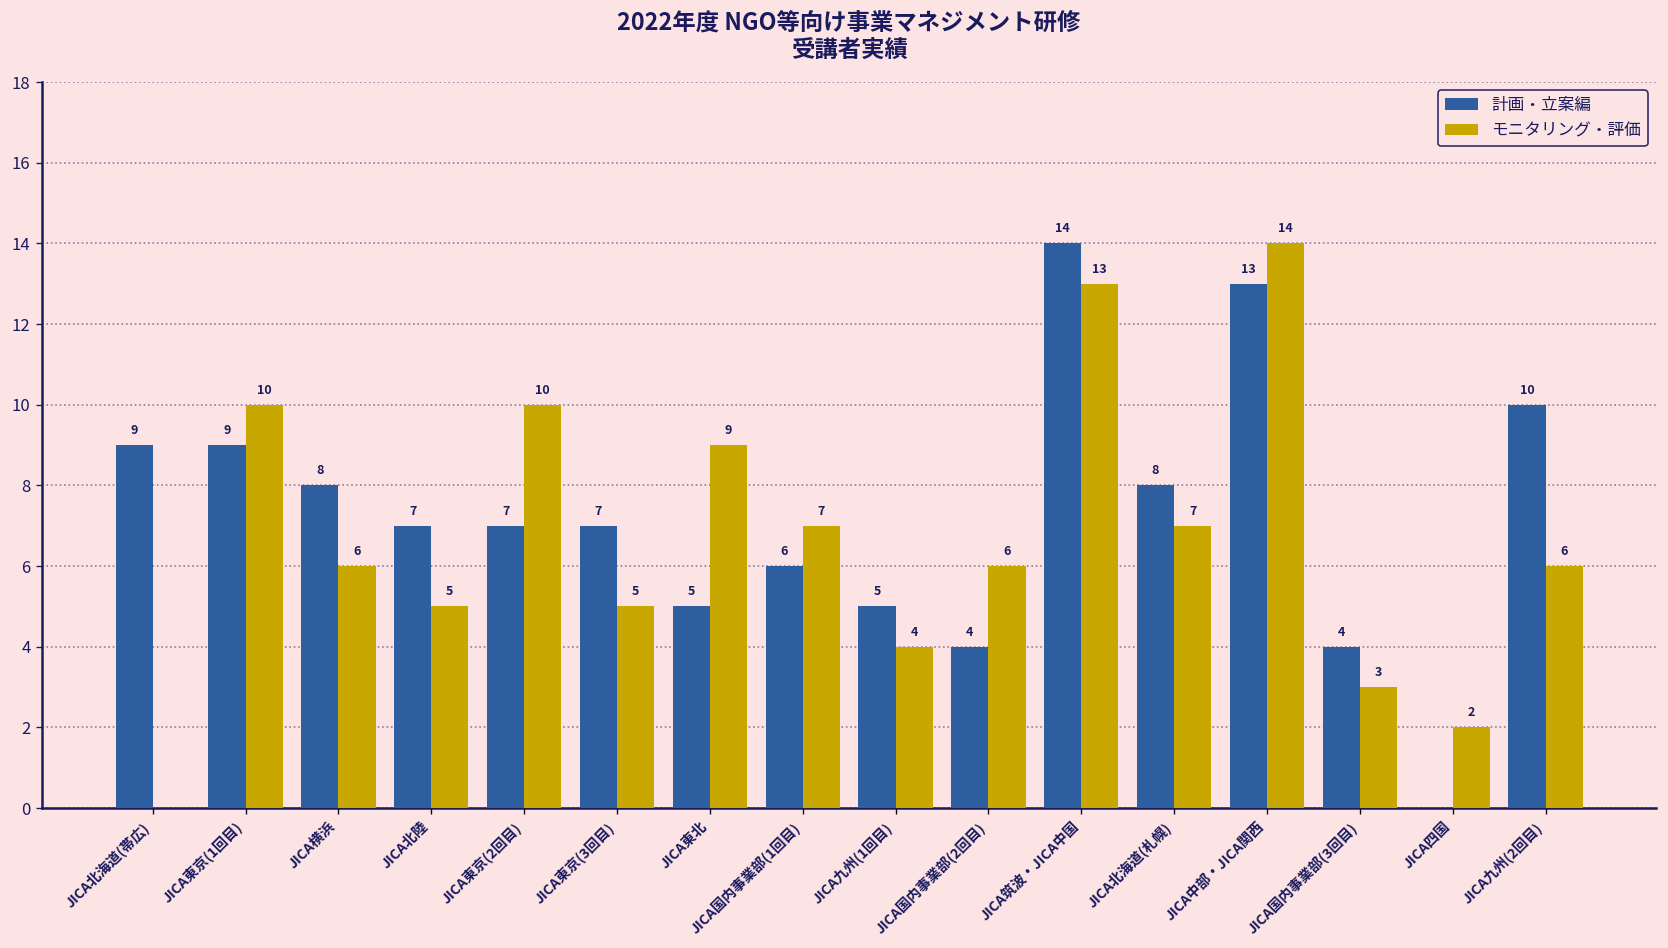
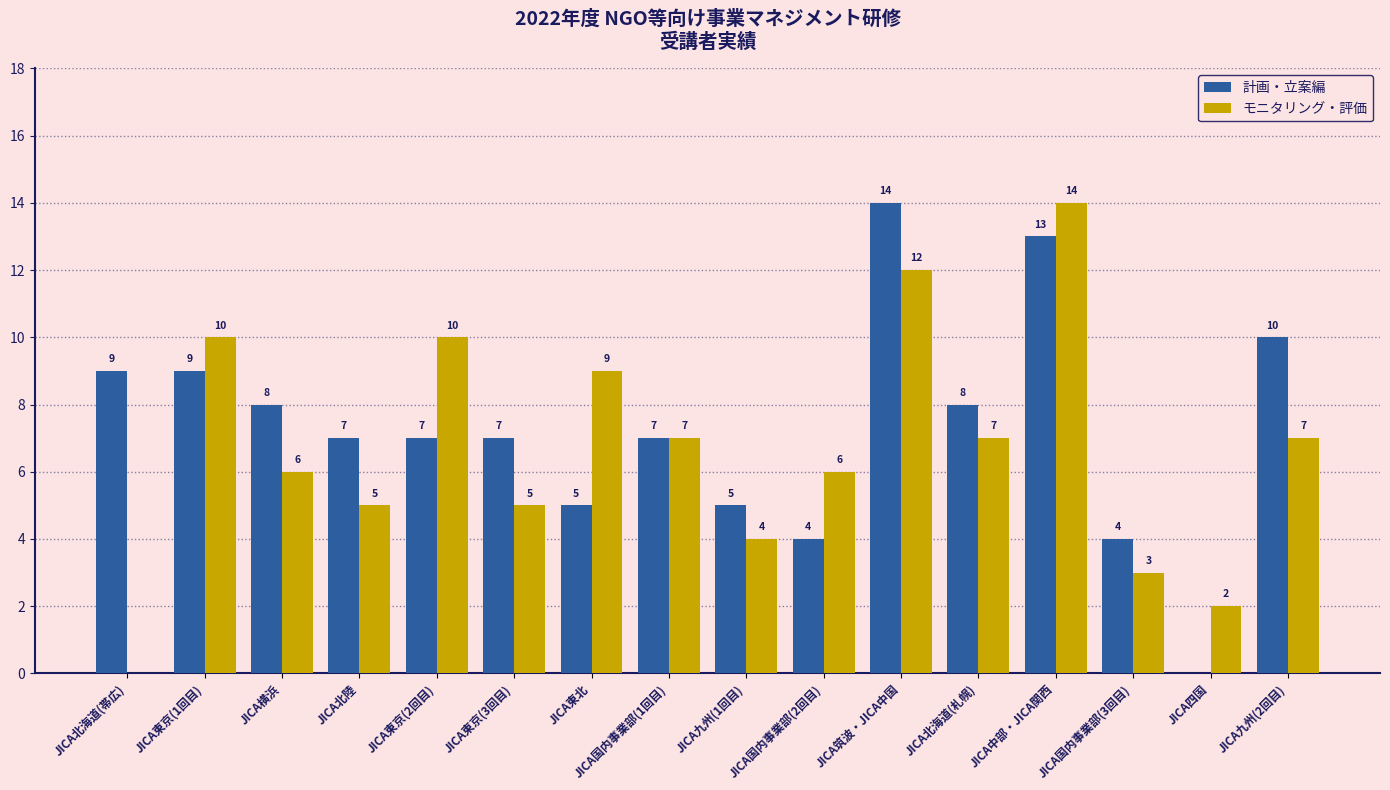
計画・立案編, JICA国内事業部(1回目): 6 -> 7
モニタリング・評価, JICA筑波・JICA中国: 13 -> 12
モニタリング・評価, JICA九州(2回目): 6 -> 7
